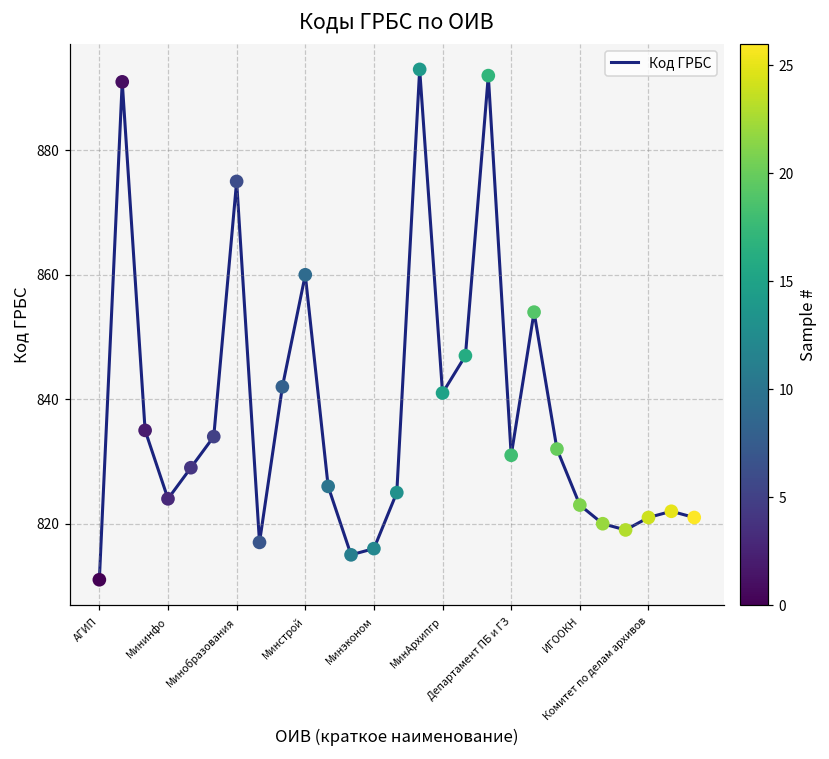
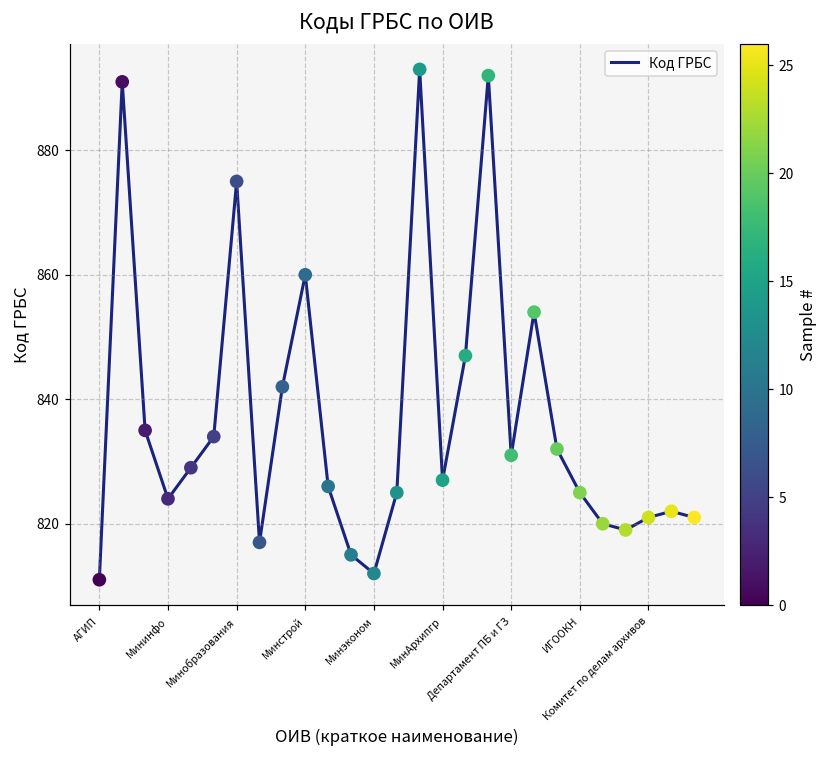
Минэконом: 816 -> 812
МинАрхипгр: 841 -> 827
ИГООКН: 823 -> 825
